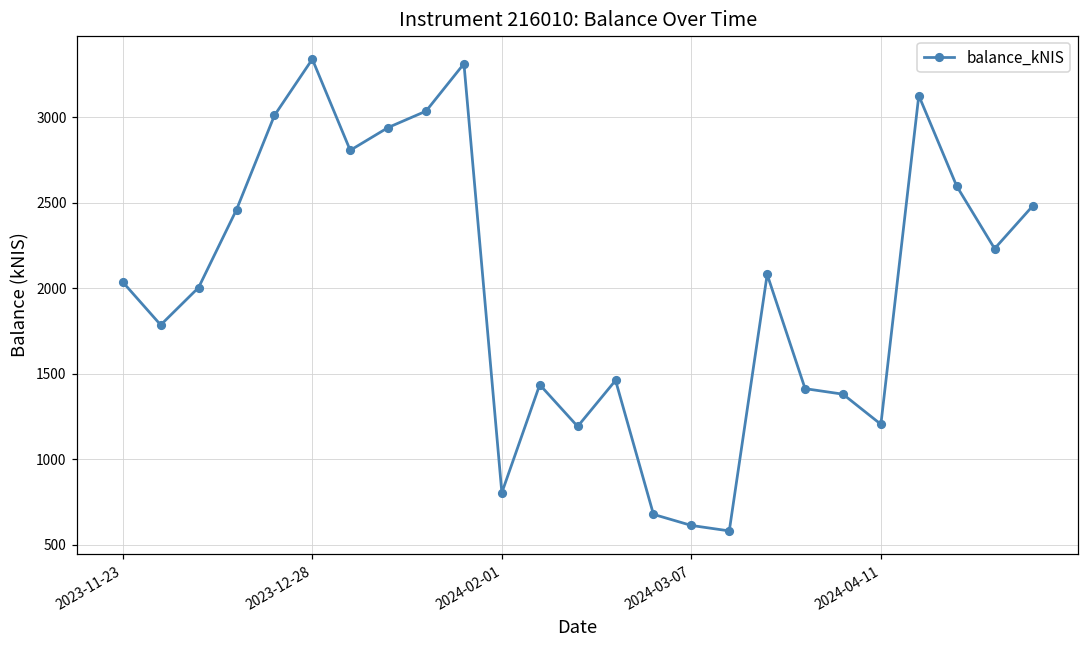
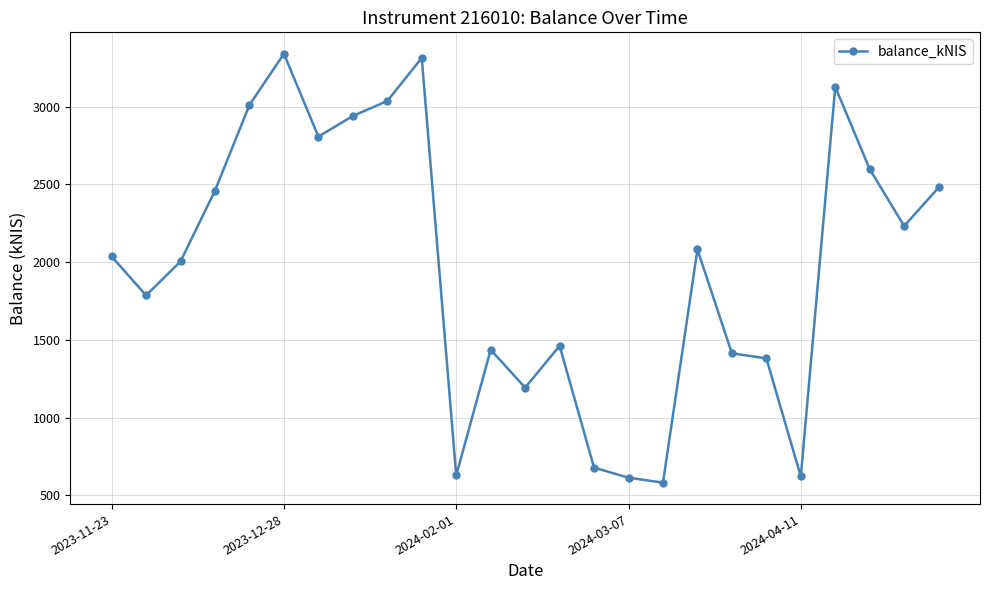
2024-02-01: 800 -> 630
2024-04-11: 1200 -> 620
